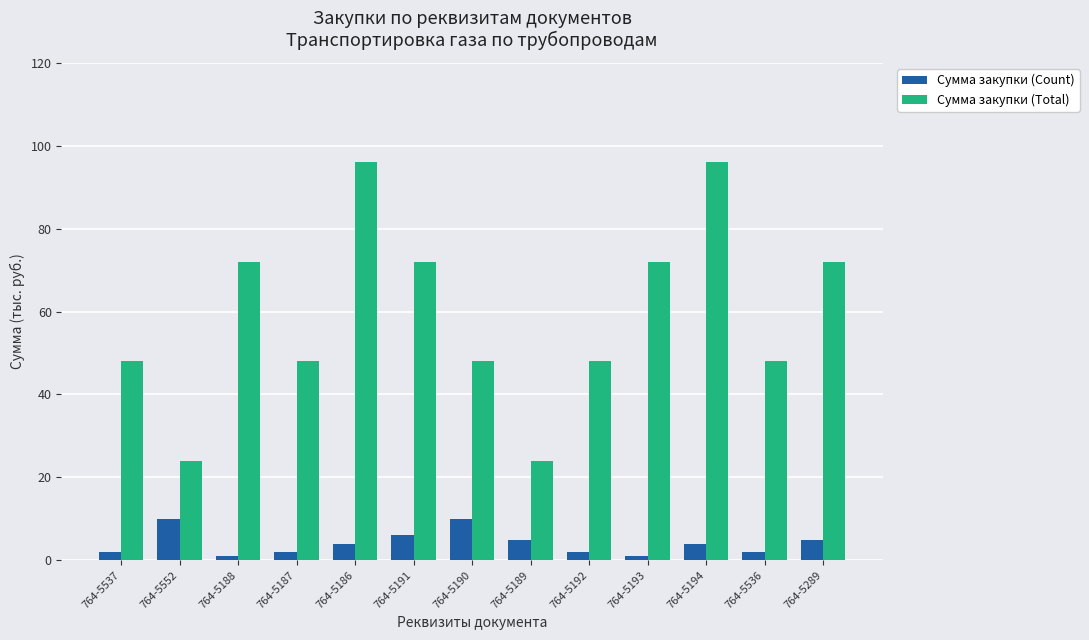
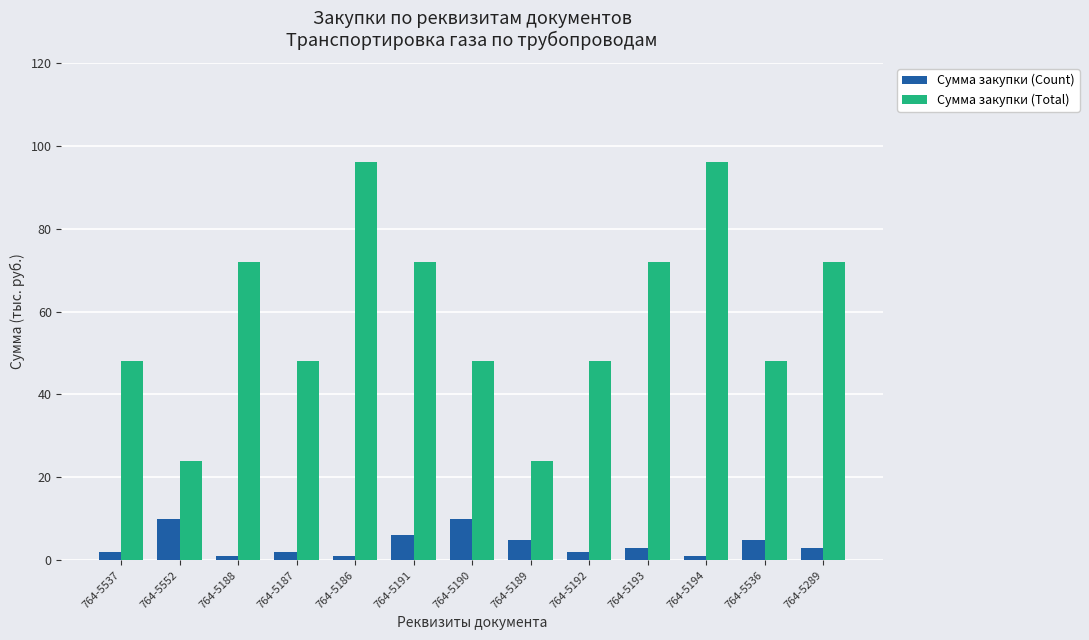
Сумма закупки (Count), 764-5186: 4 -> 1
Сумма закупки (Count), 764-5193: 1 -> 3
Сумма закупки (Count), 764-5194: 4 -> 1
Сумма закупки (Count), 764-5536: 2 -> 5
Сумма закупки (Count), 764-5289: 5 -> 3
